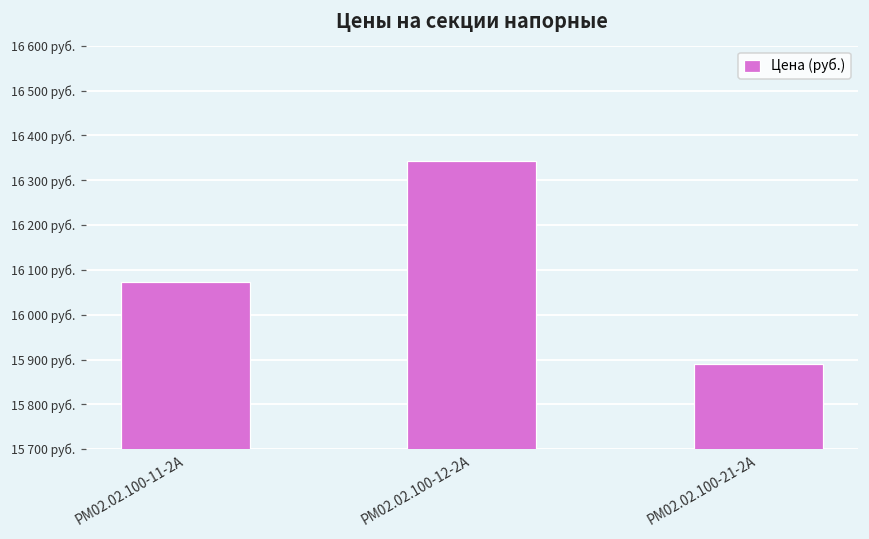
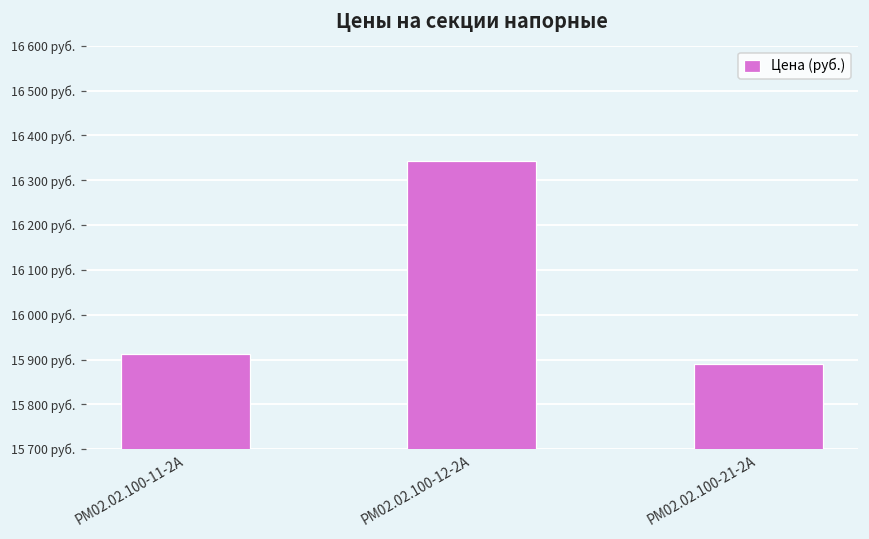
РМ02.02.100-11-2А: 16070 руб. -> 15910 руб.
